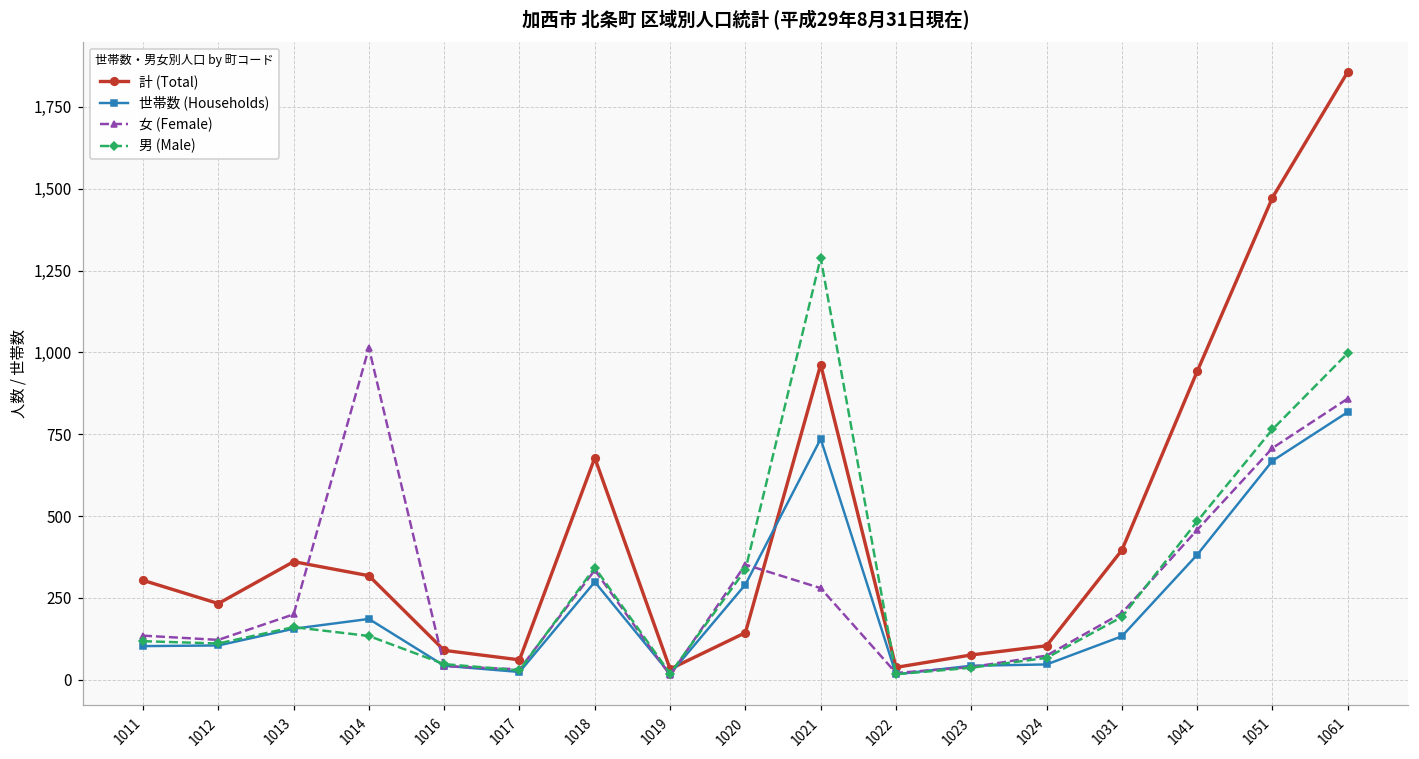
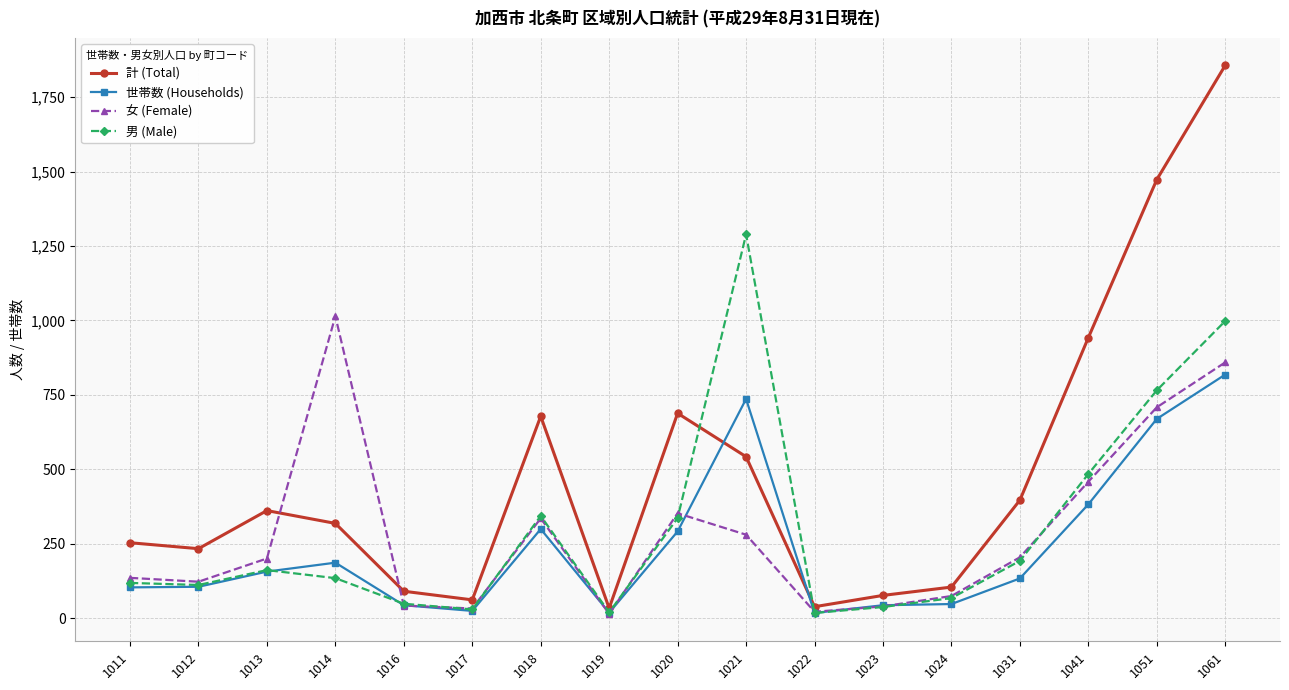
計 (Total), 1011: 300 -> 250
計 (Total), 1020: 140 -> 690
計 (Total), 1021: 960 -> 540
